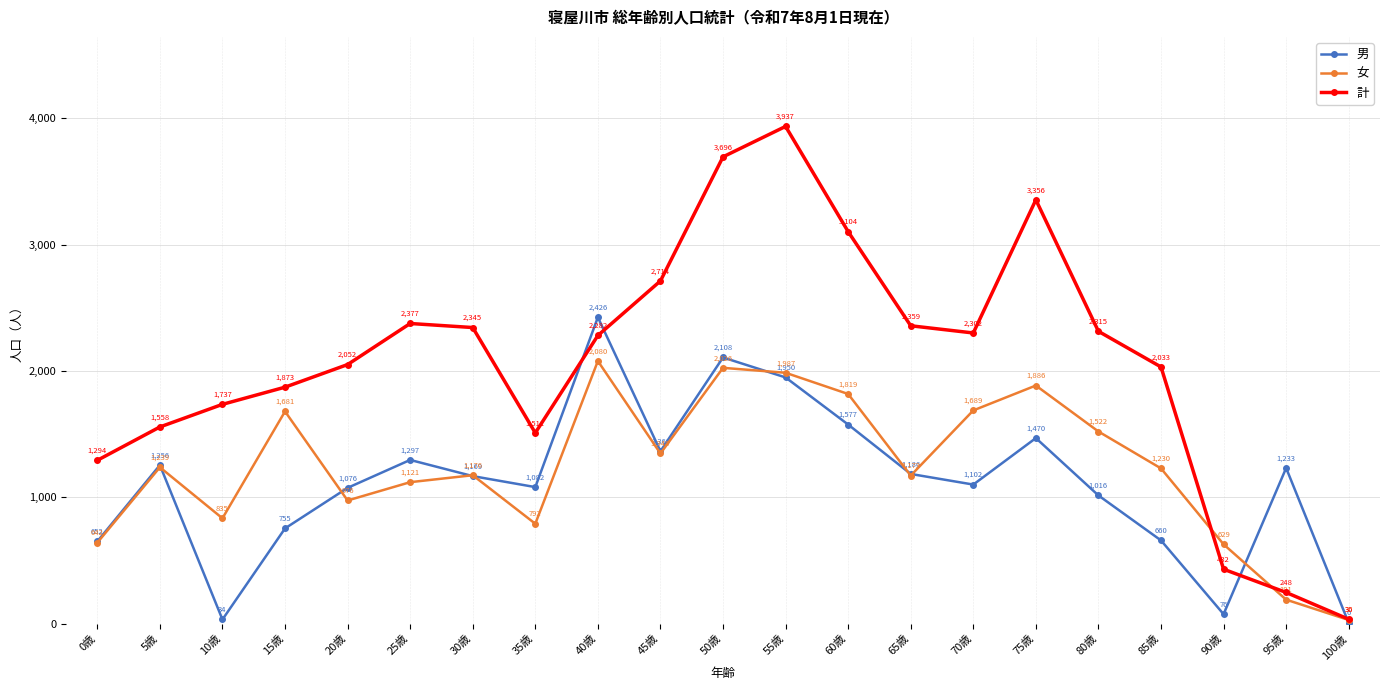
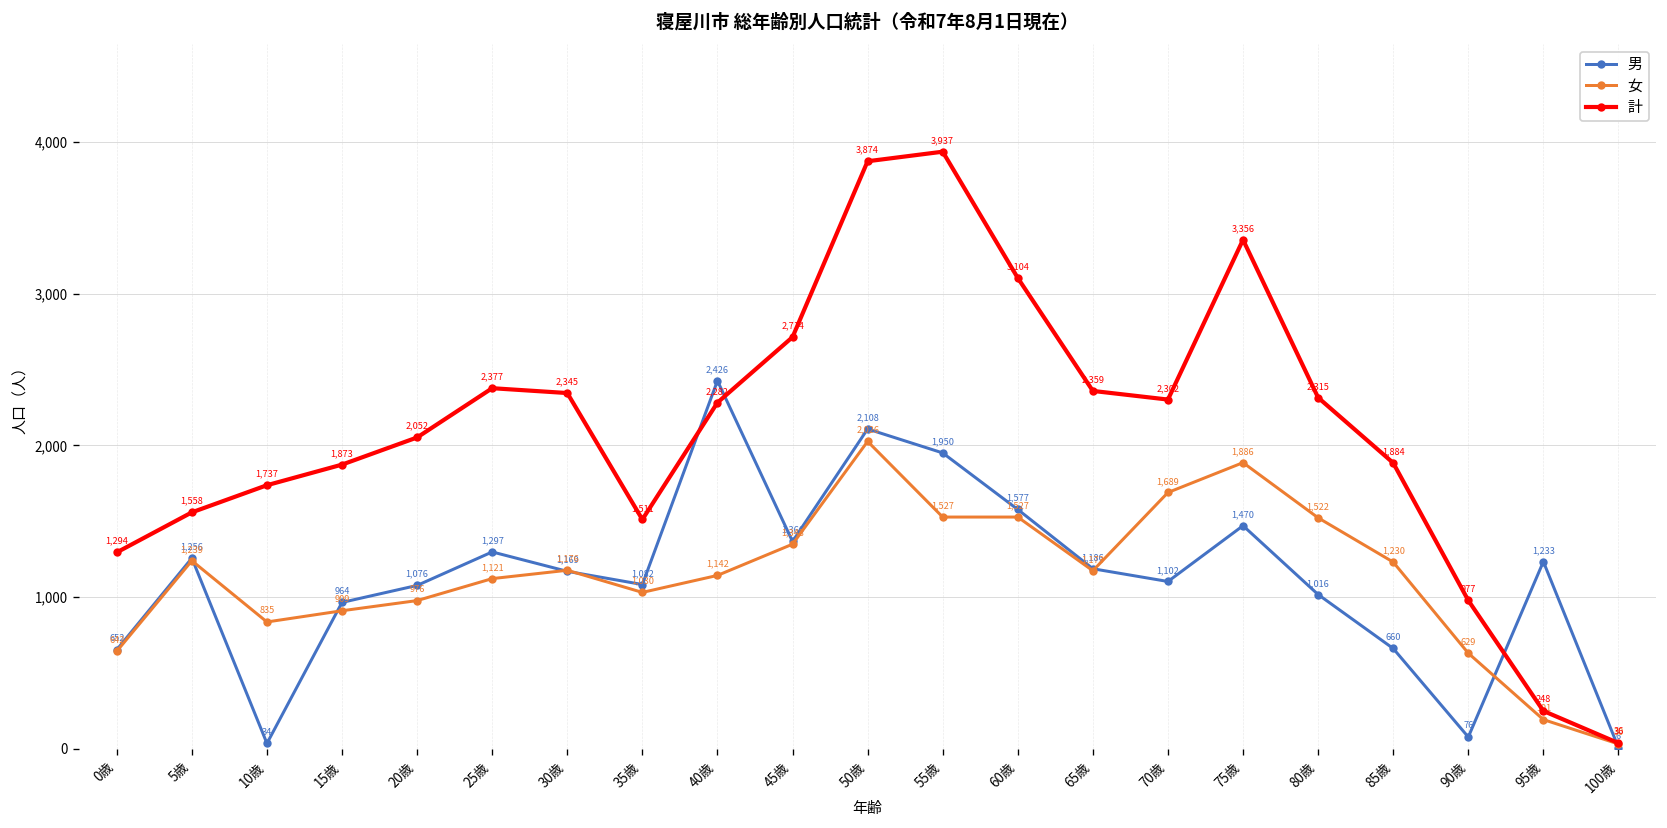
男, 15歳: 755 -> 964
女, 15歳: 1,681 -> 909
女, 35歳: 792 -> 1,030
女, 40歳: 2,080 -> 1,142
計, 50歳: 3,696 -> 3,874
女, 55歳: 1,987 -> 1,527
女, 60歳: 1,819 -> 1,527
計, 85歳: 2,033 -> 1,884
計, 90歳: 432 -> 977
